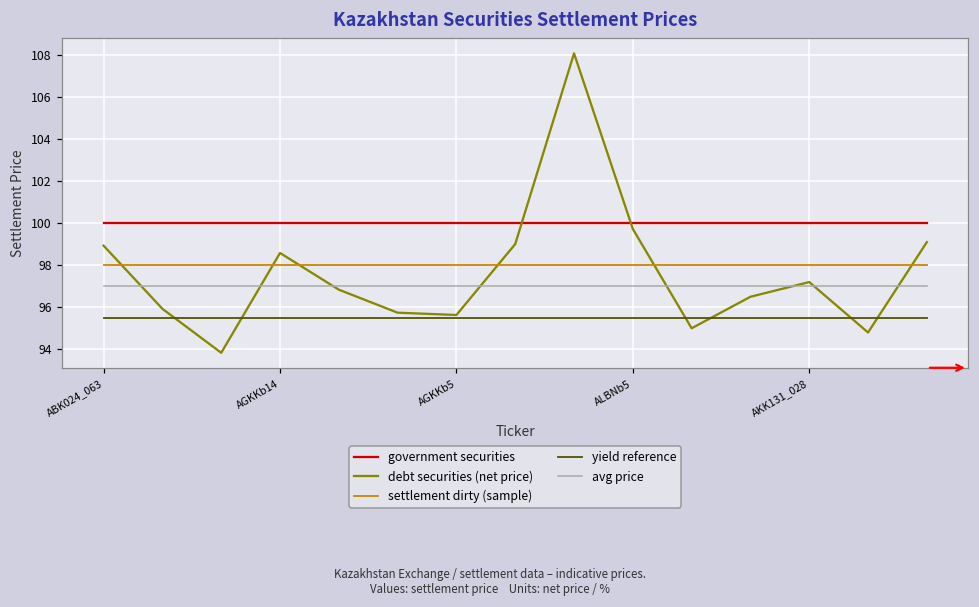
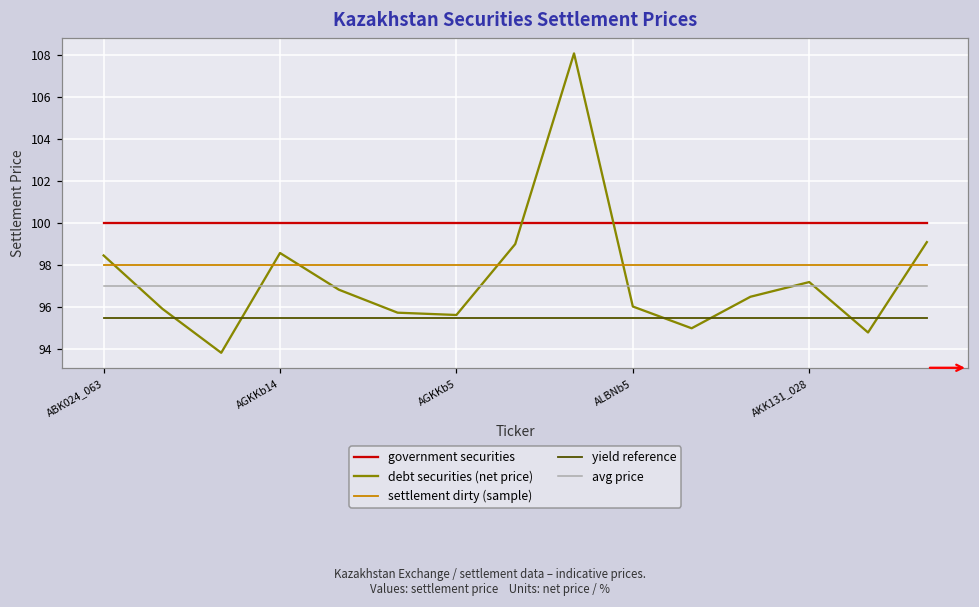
debt securities (net price), ABK024_063: 98.9 -> 98.5
debt securities (net price), ALBNb5: 99.7 -> 96.0
